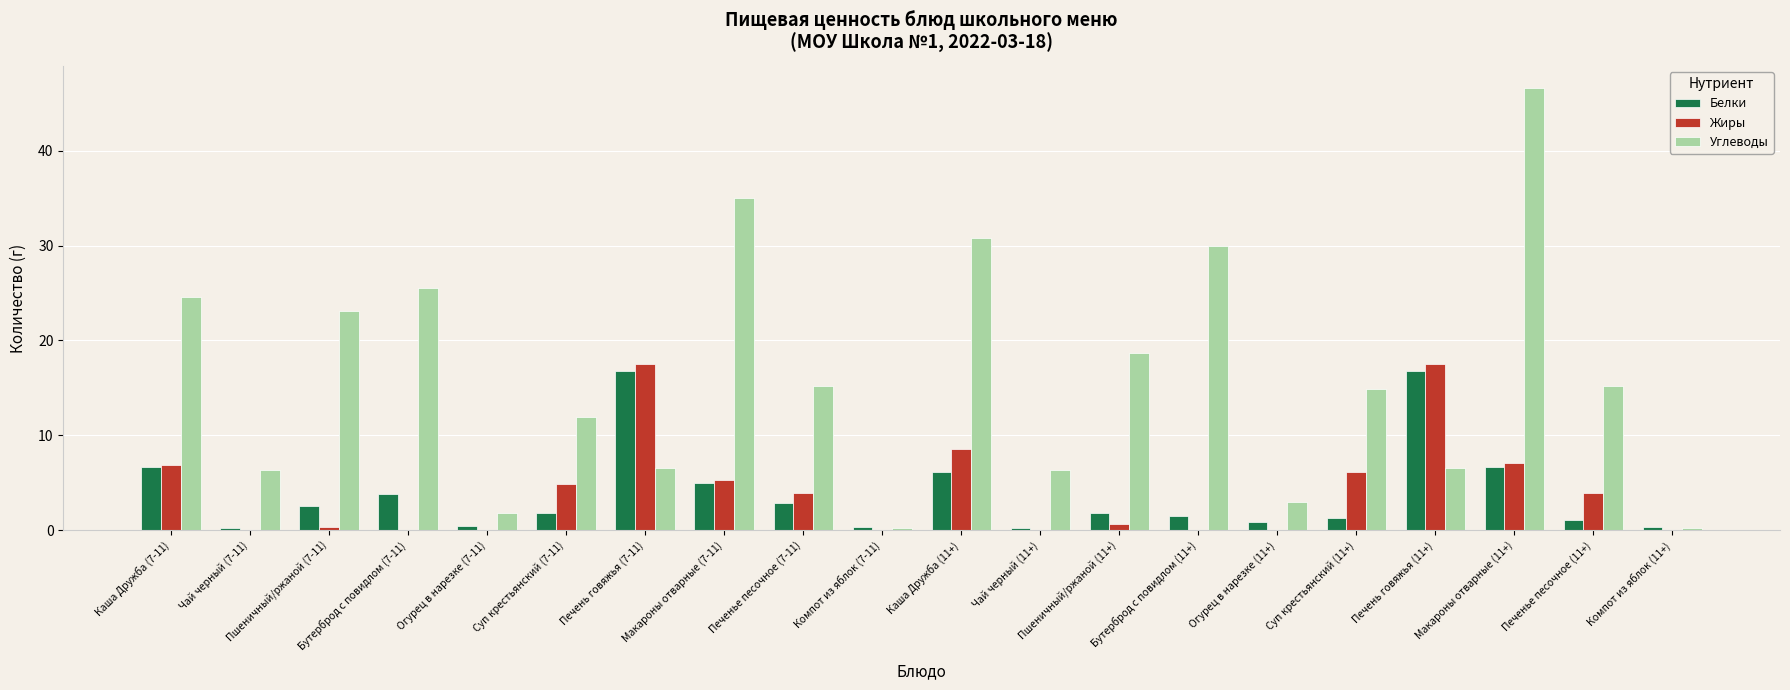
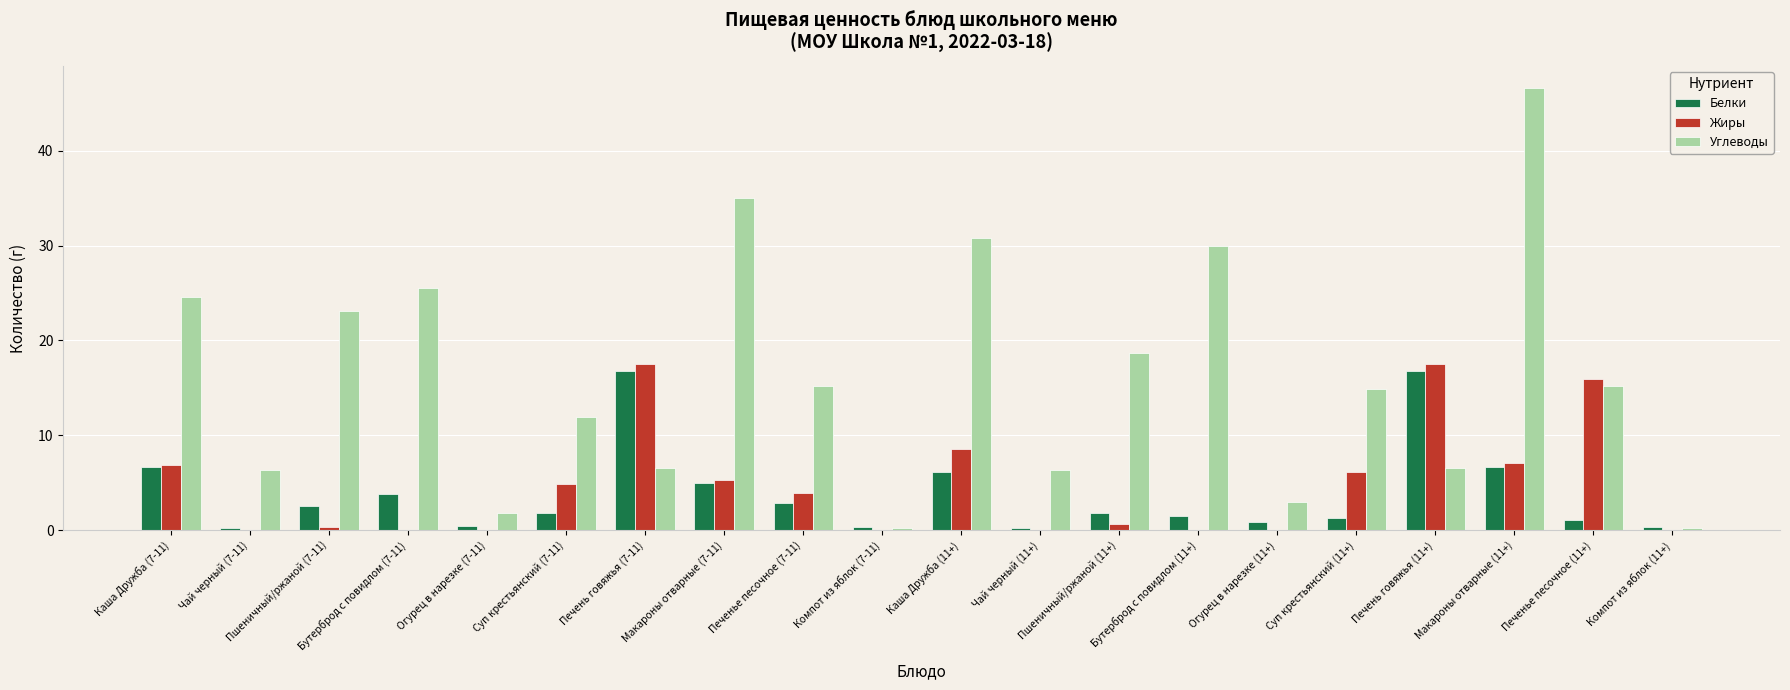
Жиры, Печенье песочное (11+): 4 -> 16
